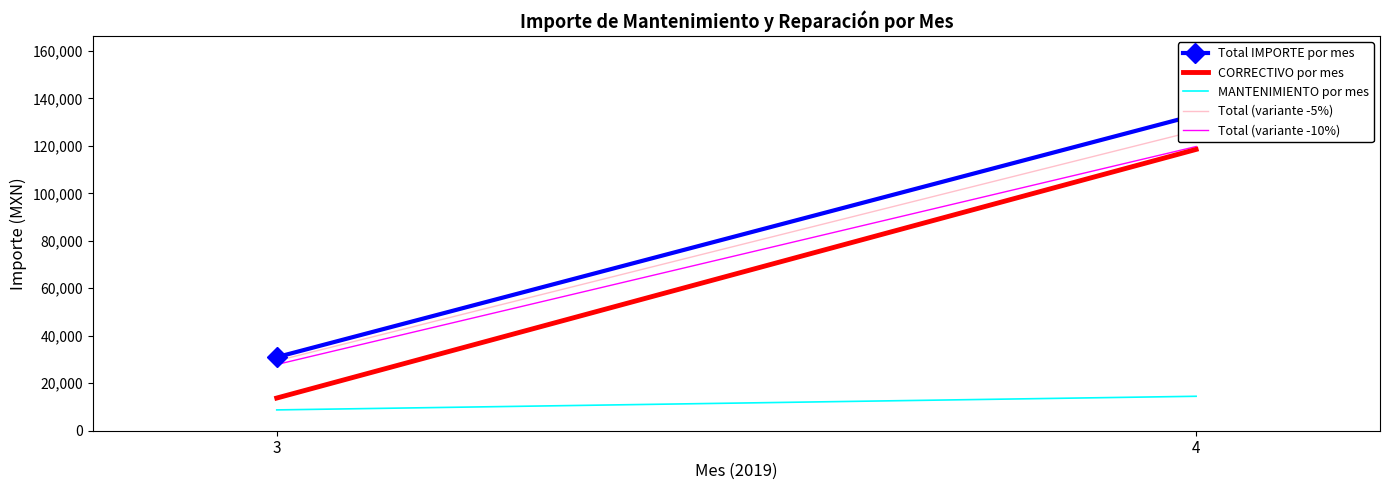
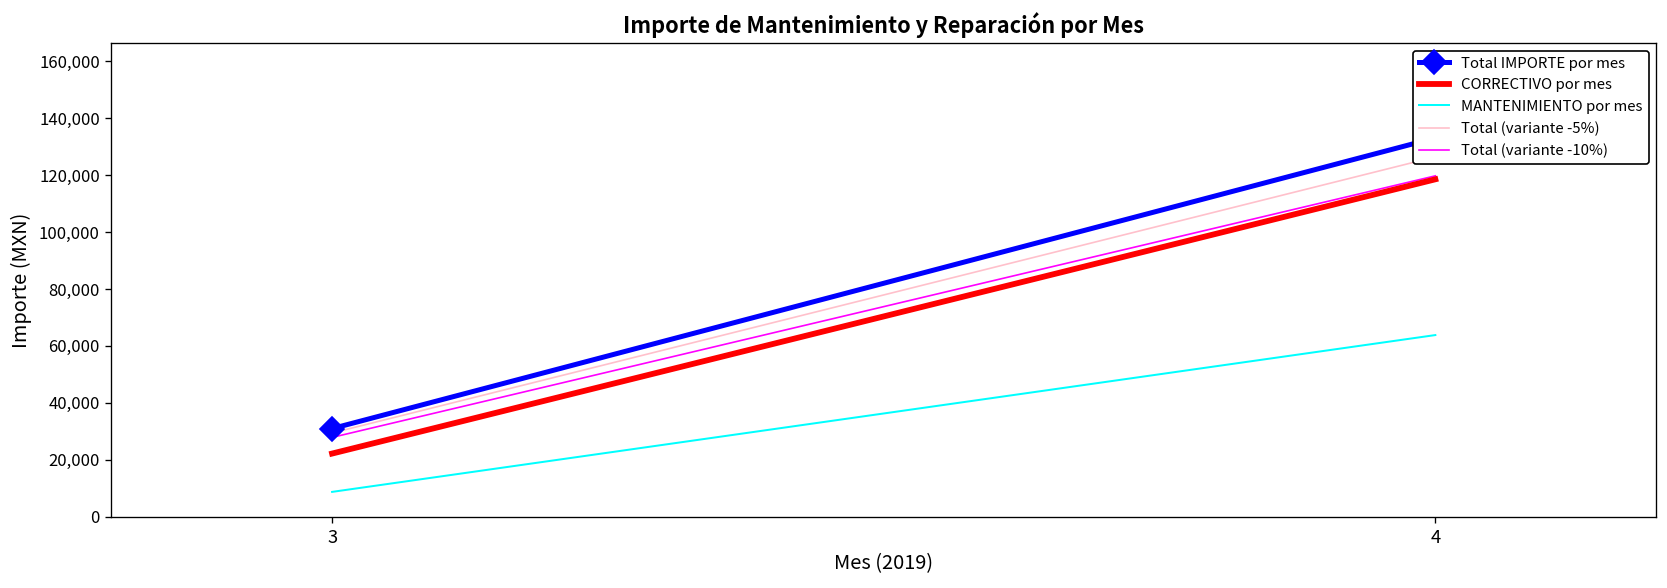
CORRECTIVO por mes, 3: 14,000 -> 22,000
MANTENIMIENTO por mes, 4: 15,000 -> 64,000
